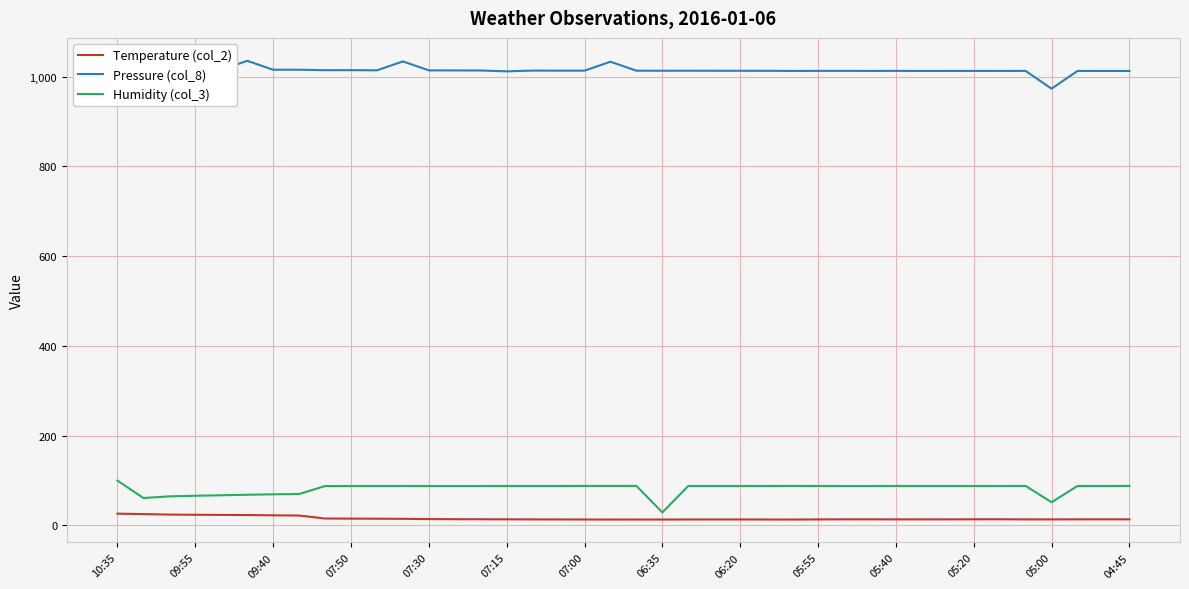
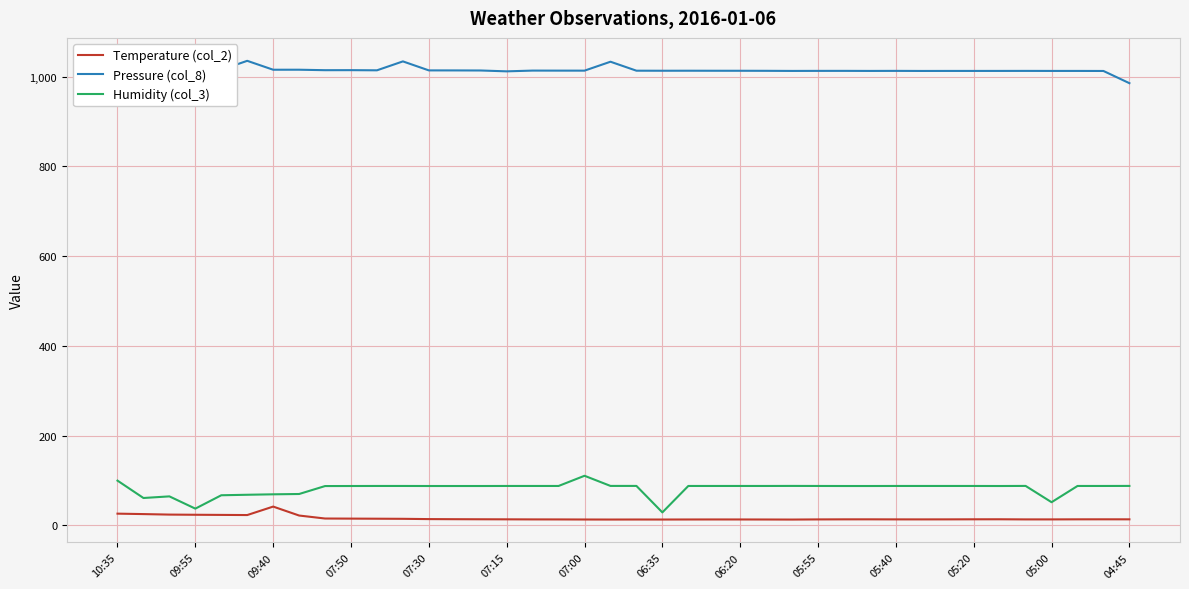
Humidity (col_3), 09:55: 70 -> 40
Temperature (col_2), 09:40: 20 -> 40
Humidity (col_3), 07:00: 90 -> 110
Pressure (col_8), 05:00: 970 -> 1,010
Pressure (col_8), 04:45: 1,010 -> 990
